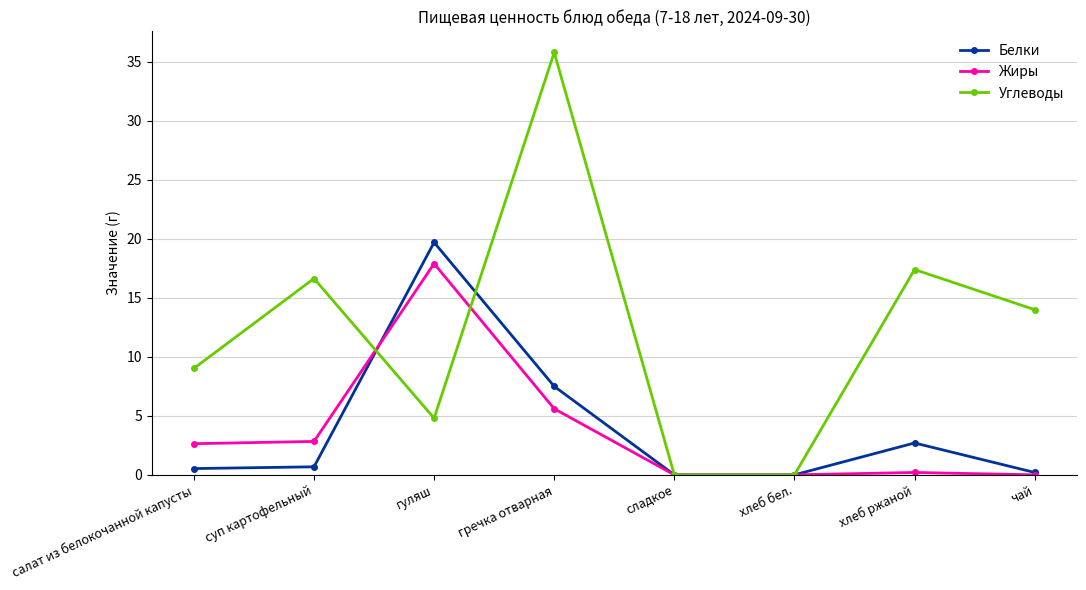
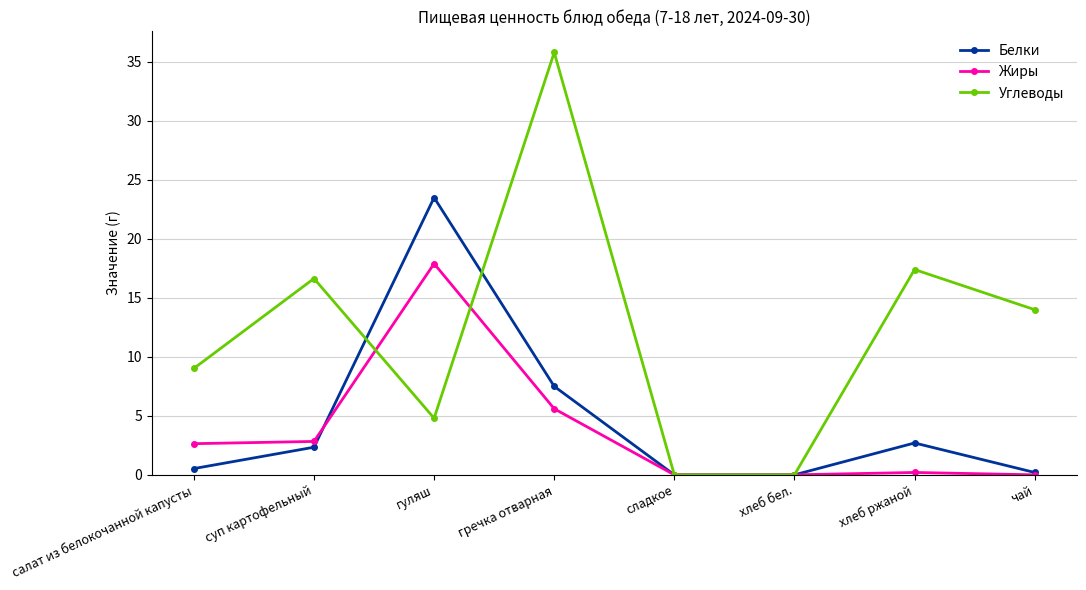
Белки, суп картофельный: 0.7 -> 2.3
Белки, гуляш: 19.7 -> 23.5
